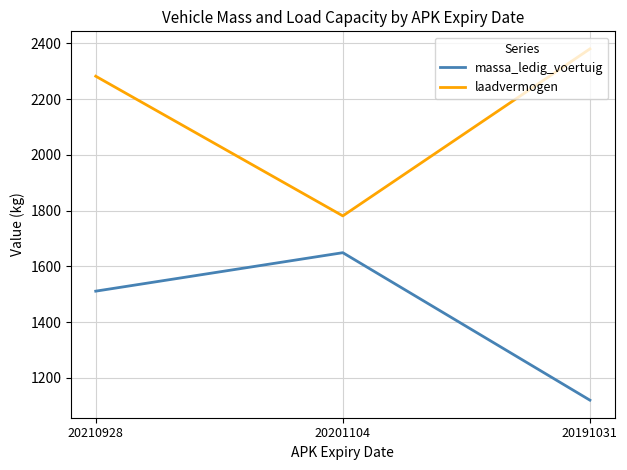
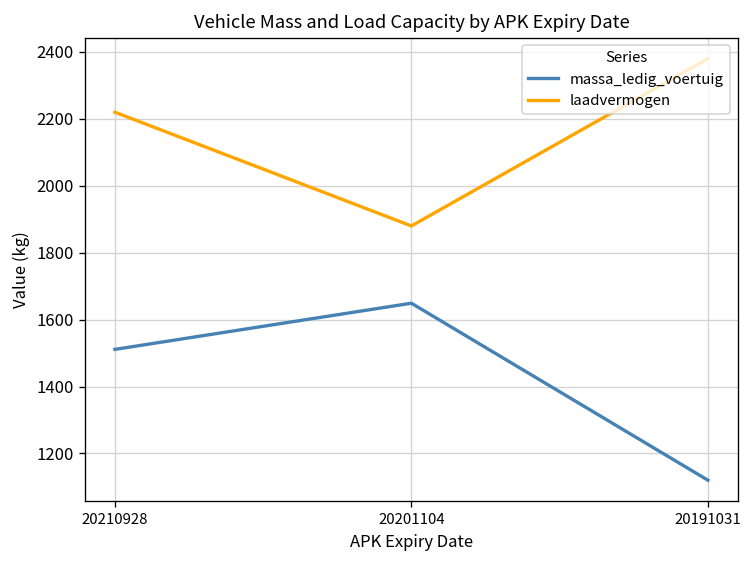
laadvermogen, 20210928: 2280 -> 2220
laadvermogen, 20201104: 1780 -> 1880
